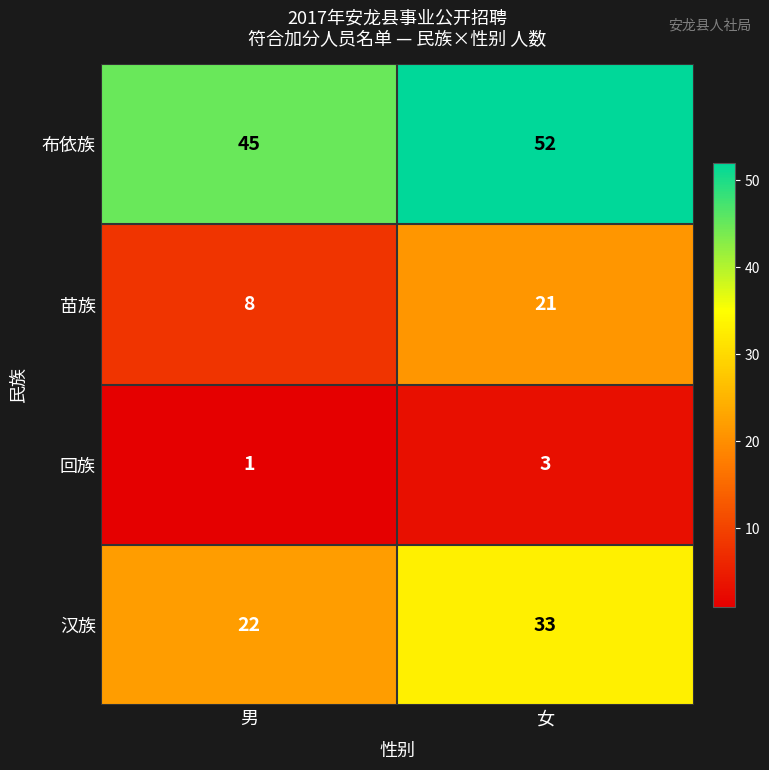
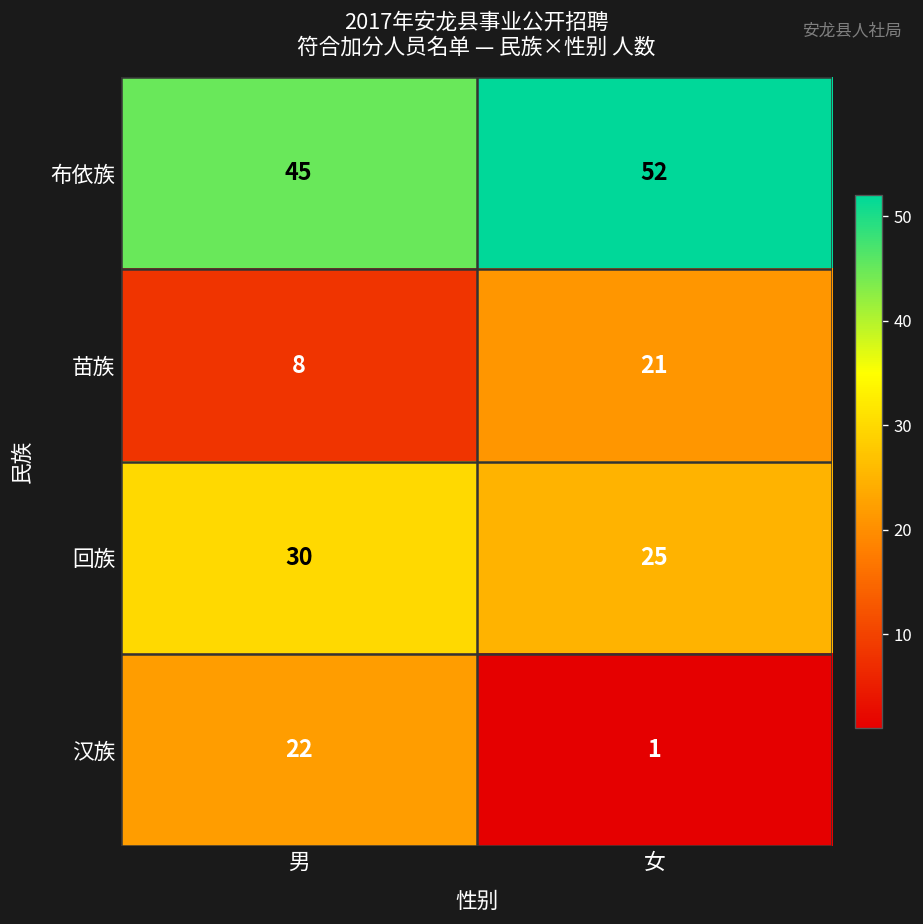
回族, 男: 1 -> 30
回族, 女: 3 -> 25
汉族, 女: 33 -> 1
